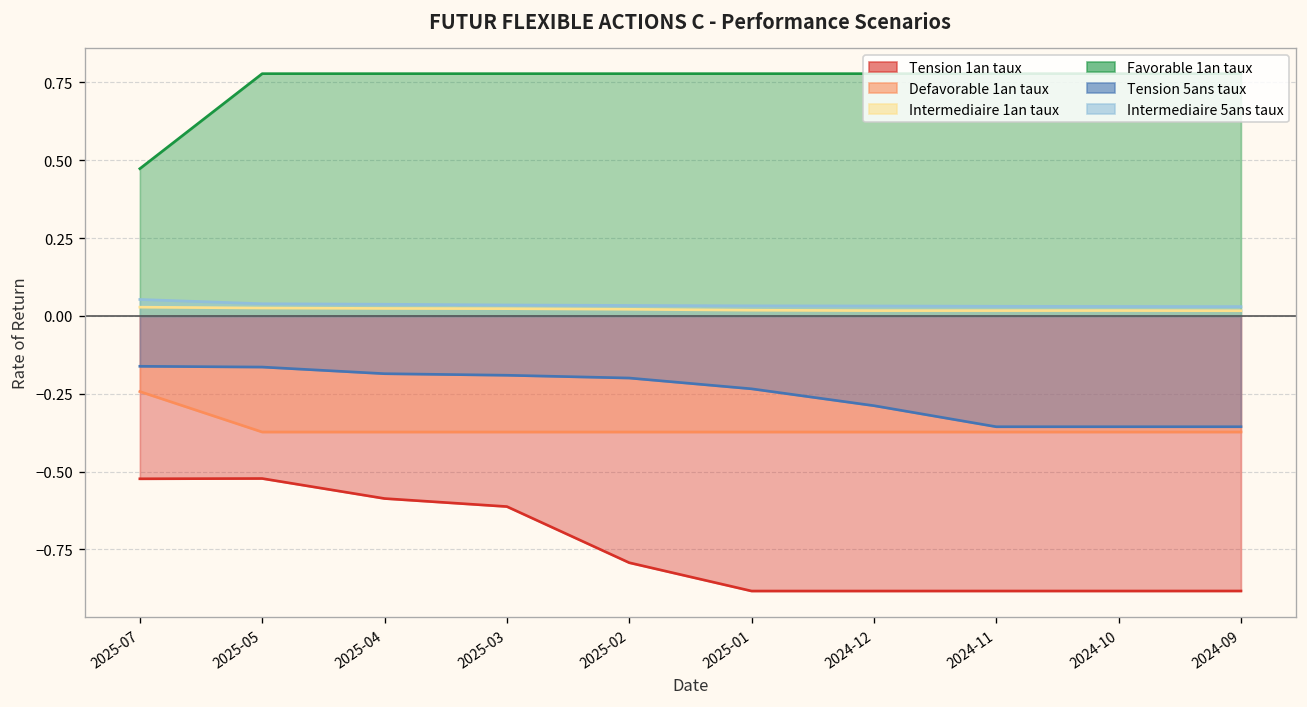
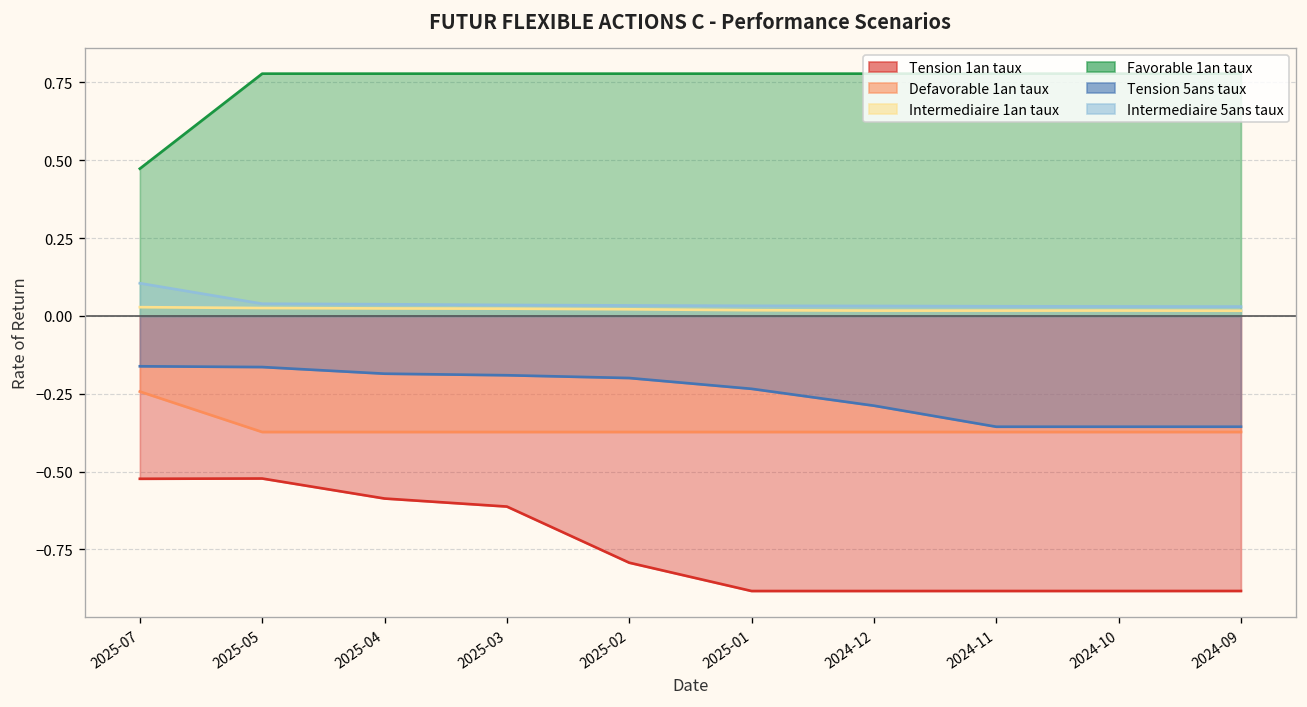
Intermediaire 5ans taux, 2025-07: 0.05 -> 0.10
